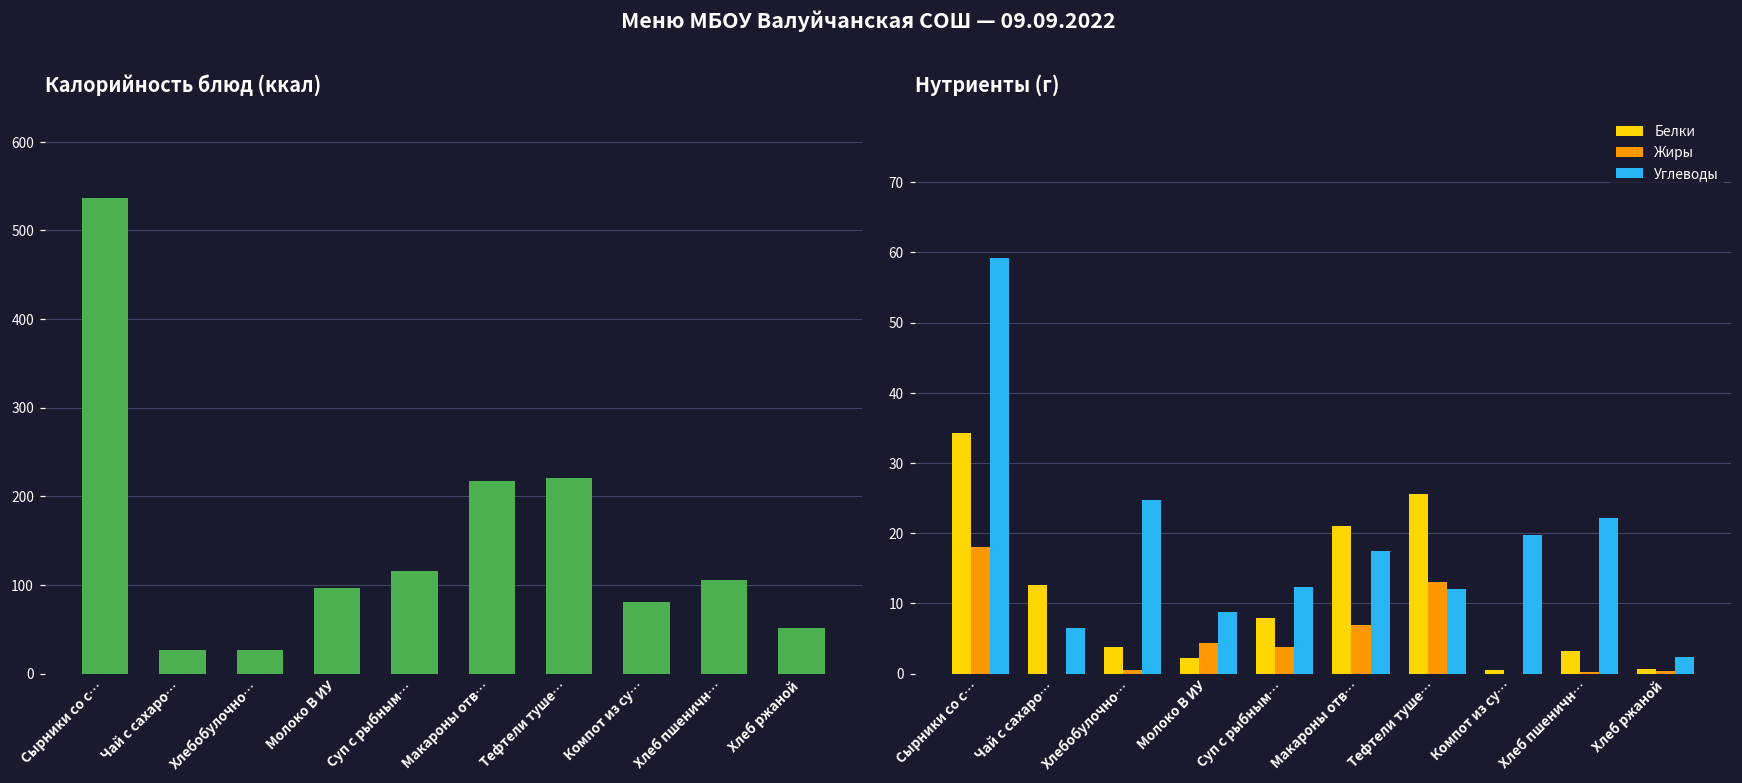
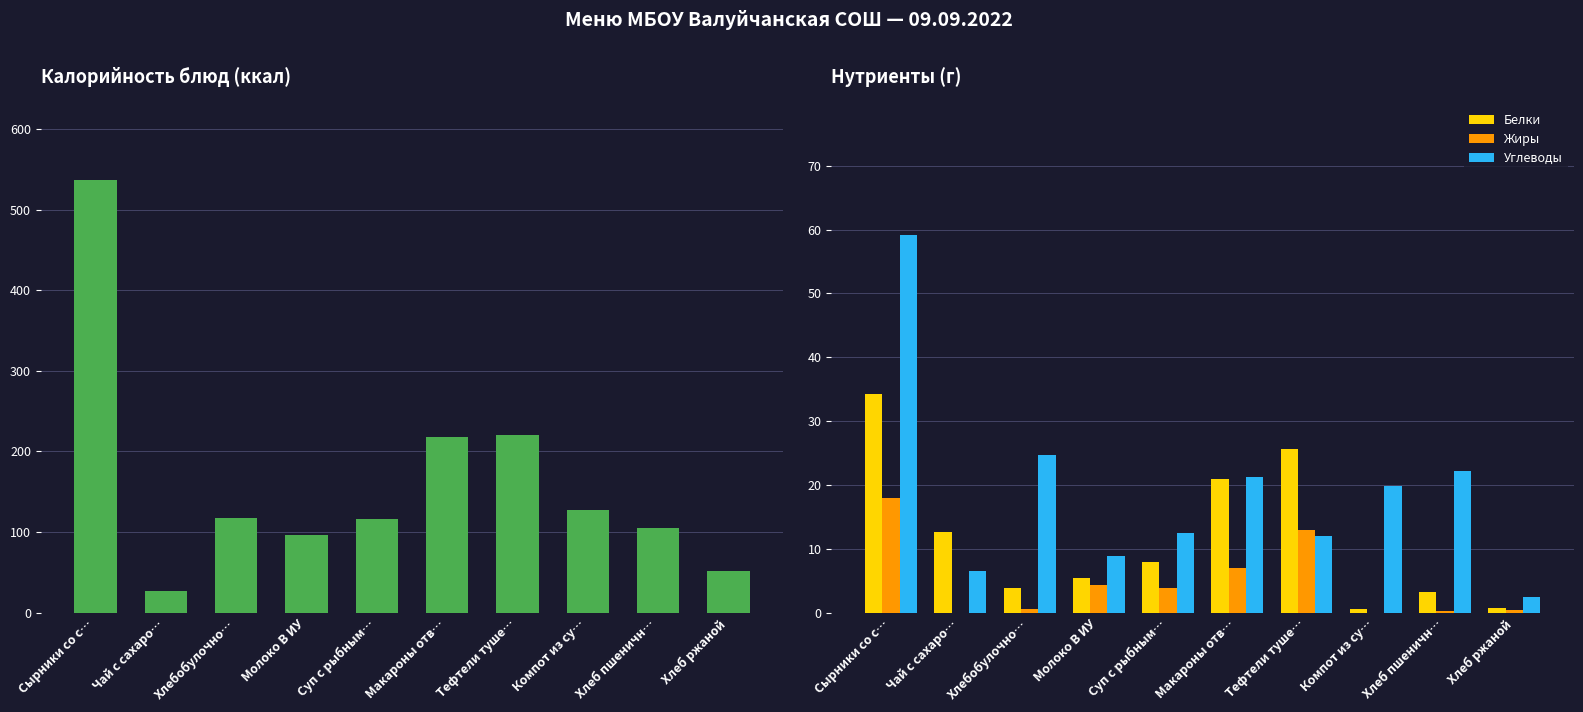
Калорийность блюд (ккал), Хлебобулочно…: 30 -> 120
Калорийность блюд (ккал), Компот из су…: 80 -> 130
Нутриенты (г), Белки, Молоко В ИУ: 2 -> 5
Нутриенты (г), Углеводы, Макароны отв…: 18 -> 21
